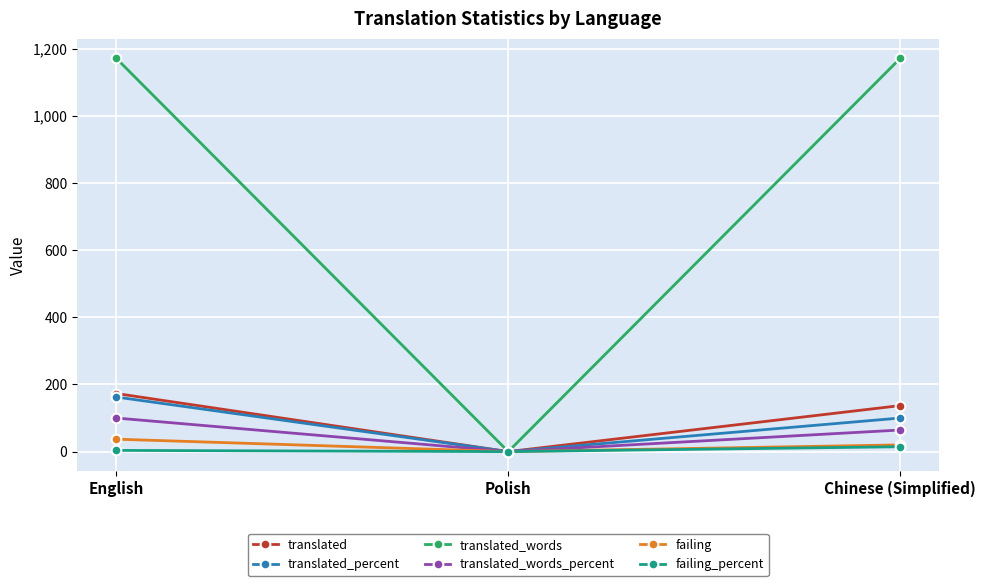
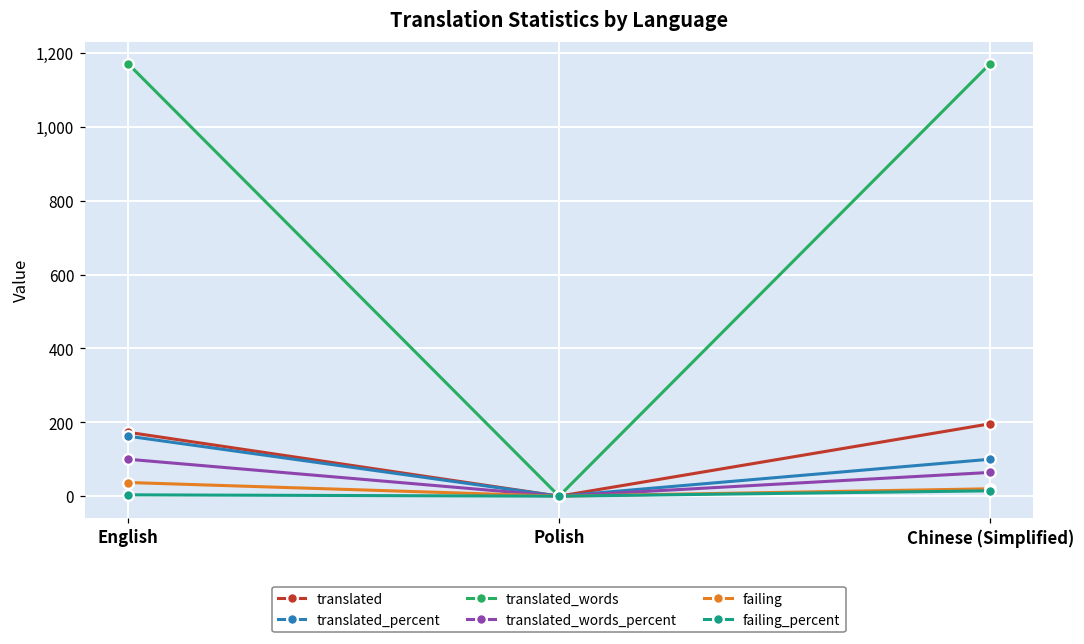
translated, Chinese (Simplified): 140 -> 200
